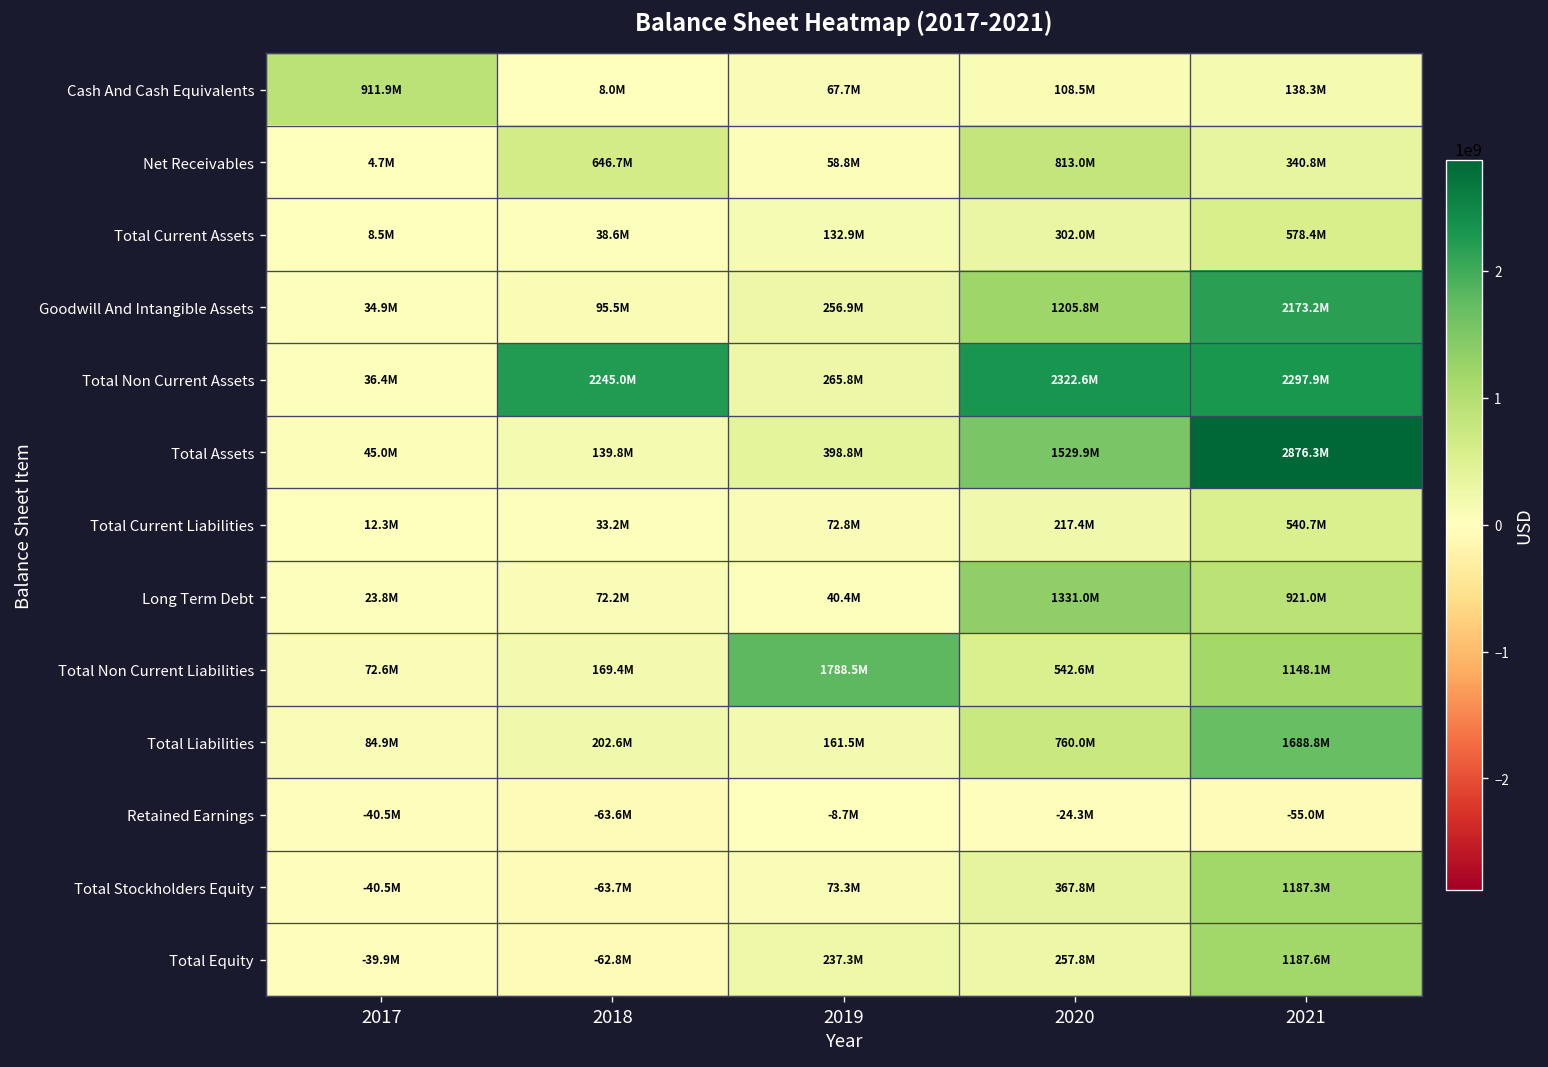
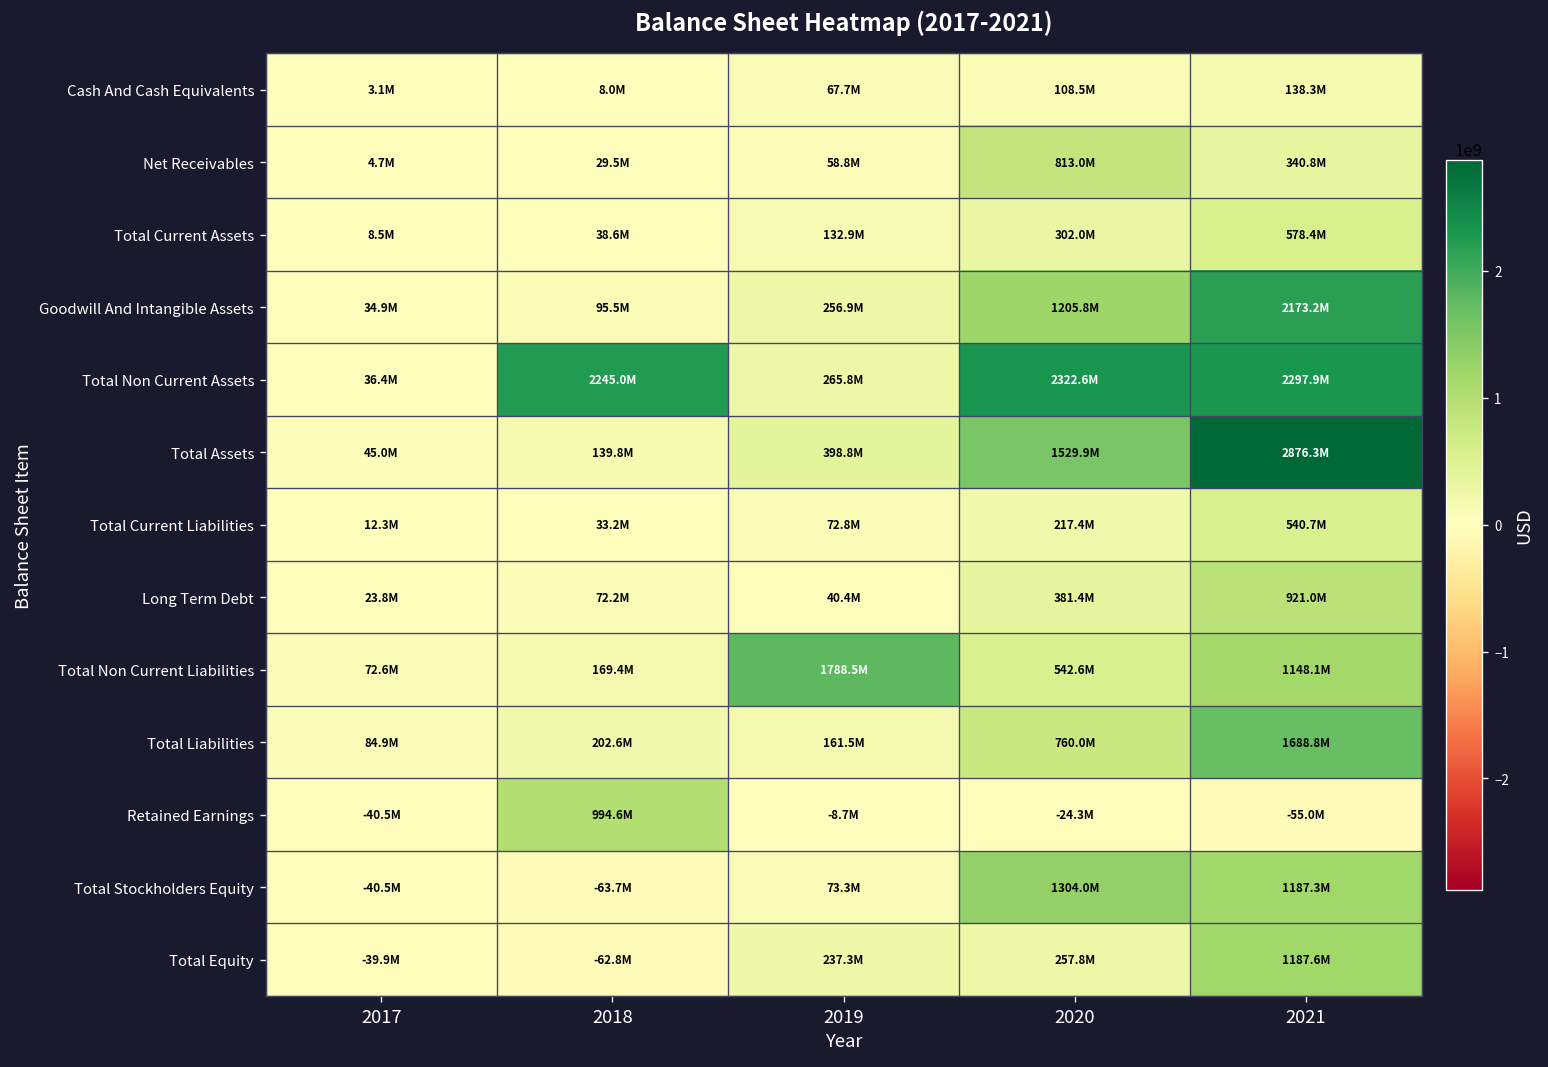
Cash And Cash Equivalents, 2017: 911.9M -> 3.1M
Net Receivables, 2018: 646.7M -> 29.5M
Long Term Debt, 2020: 1331.0M -> 381.4M
Retained Earnings, 2018: -63.6M -> 994.6M
Total Stockholders Equity, 2020: 367.8M -> 1304.0M
